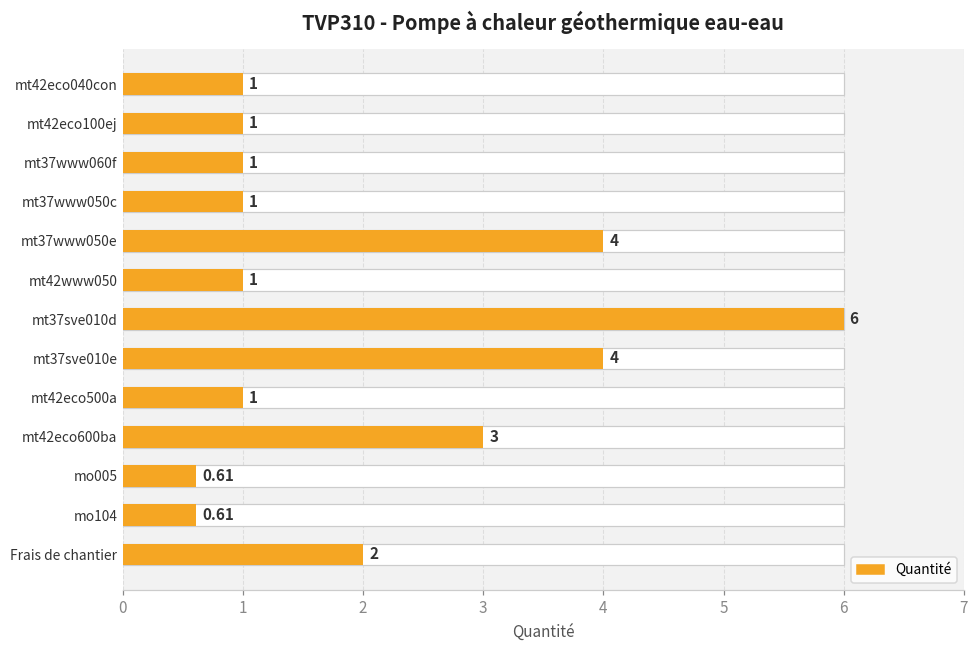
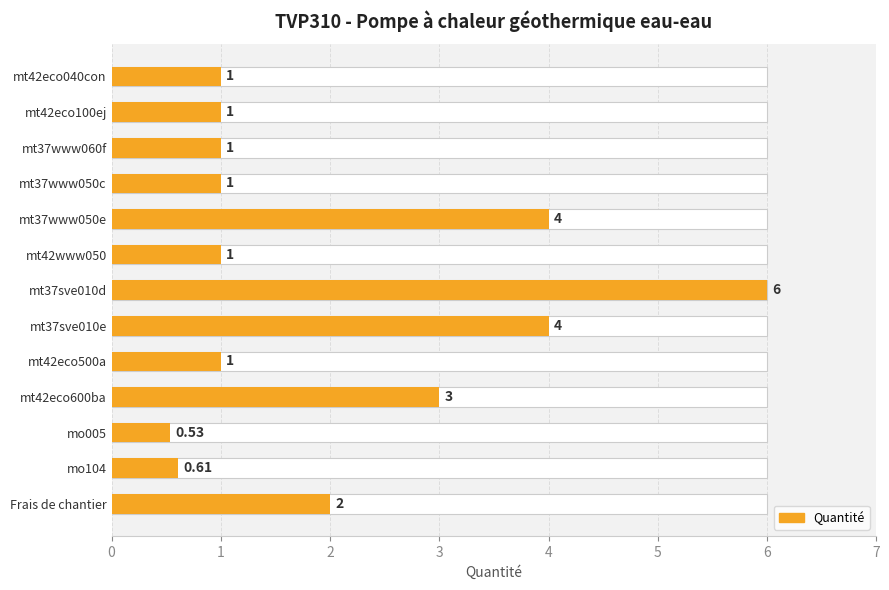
Quantité, mo005: 0.61 -> 0.53
